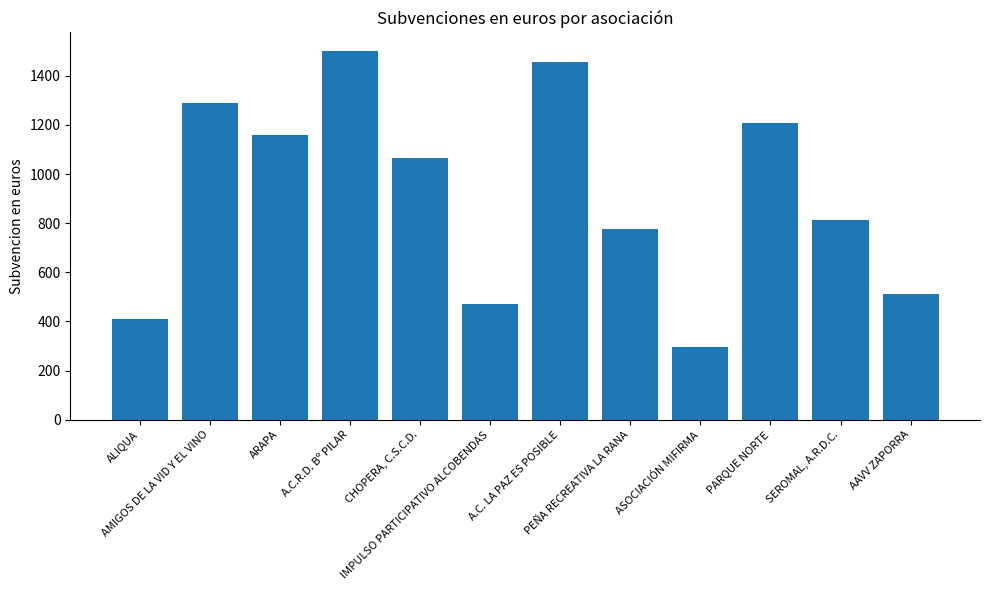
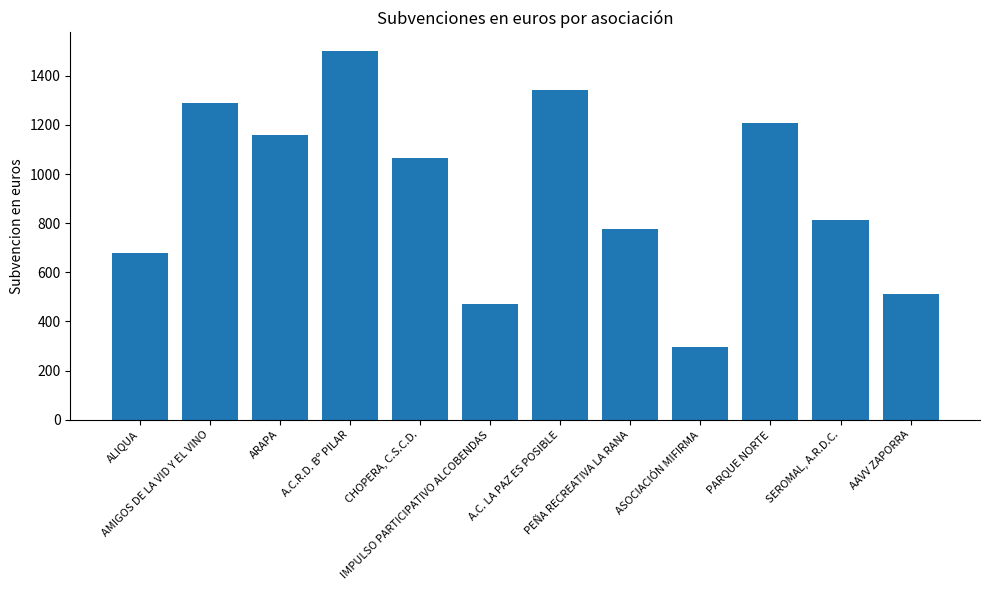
ALIQUA: 410 -> 680
A.C. LA PAZ ES POSIBLE: 1460 -> 1340
